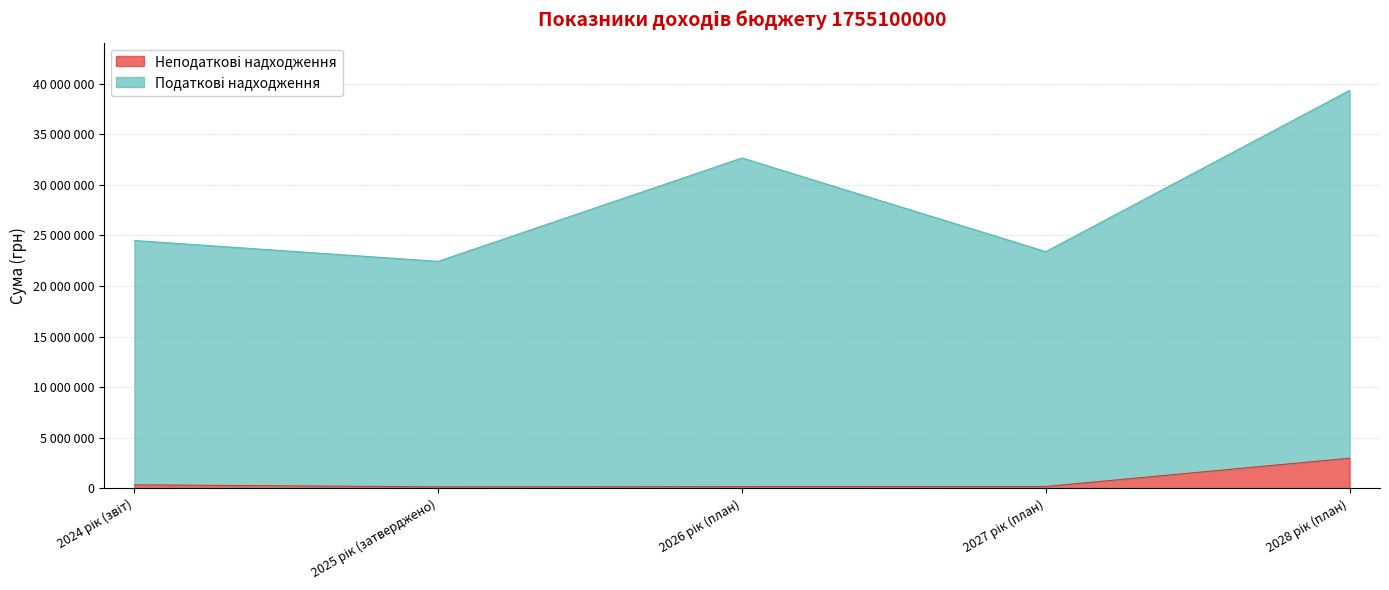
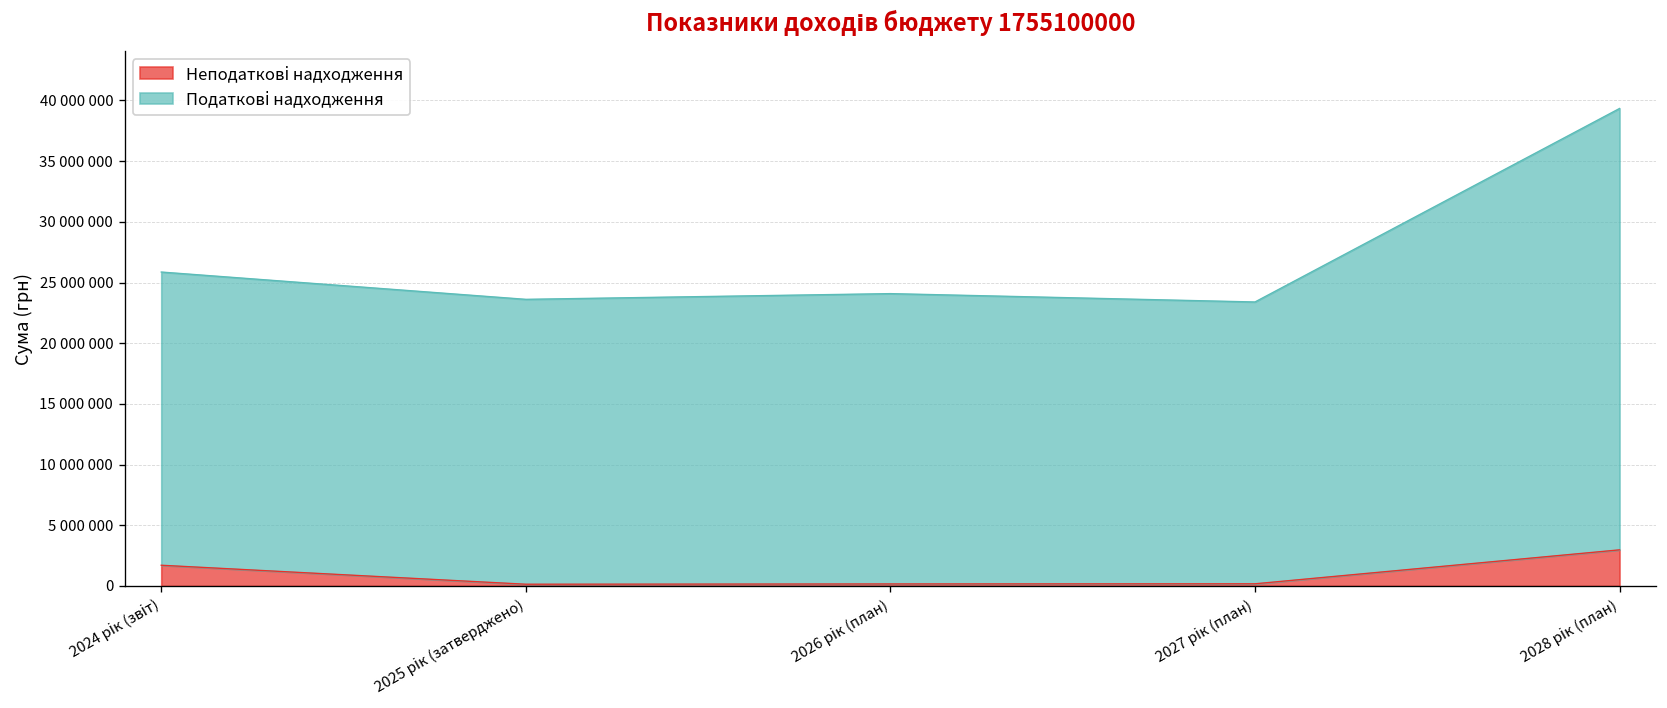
Неподаткові надходження, 2024 рік (звіт): 300000 -> 1700000
Податкові надходження, 2025 рік (затверджено): 22300000 -> 23500000
Податкові надходження, 2026 рік (план): 32500000 -> 23900000
